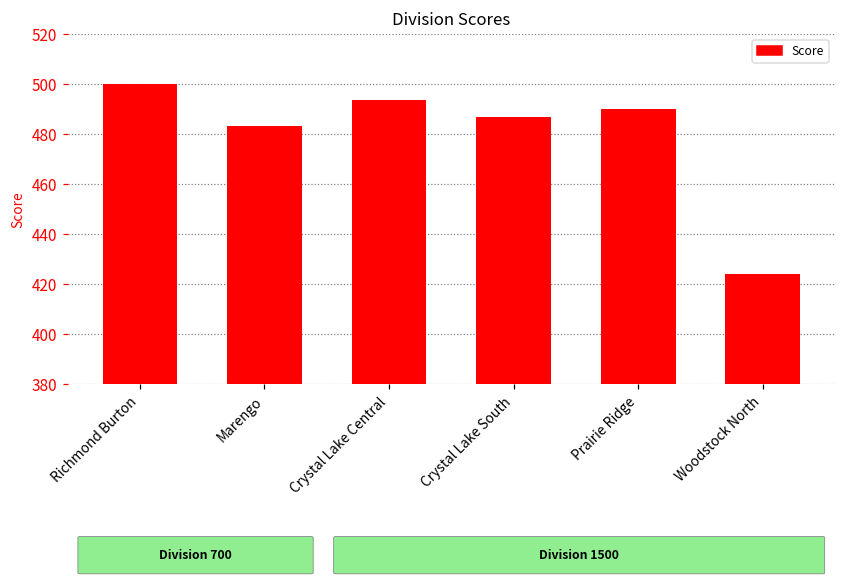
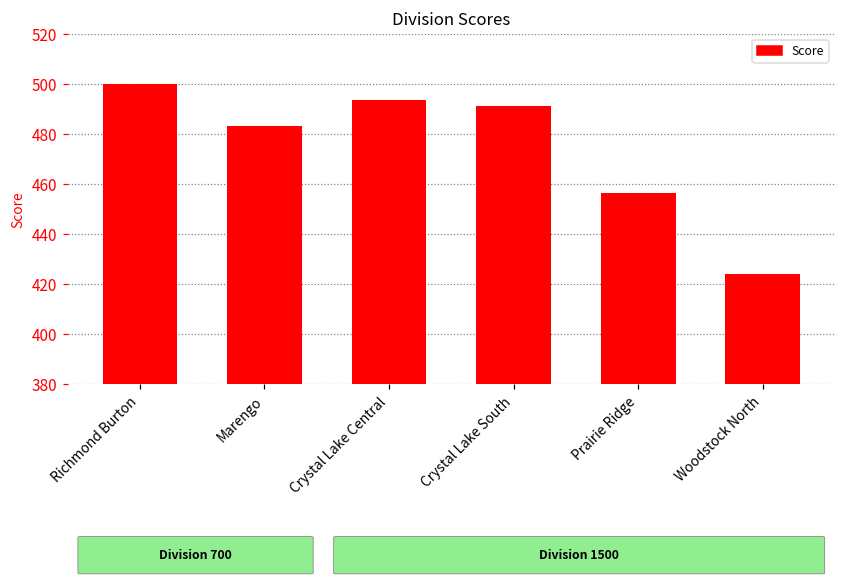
Crystal Lake South: 487 -> 491
Prairie Ridge: 490 -> 456
